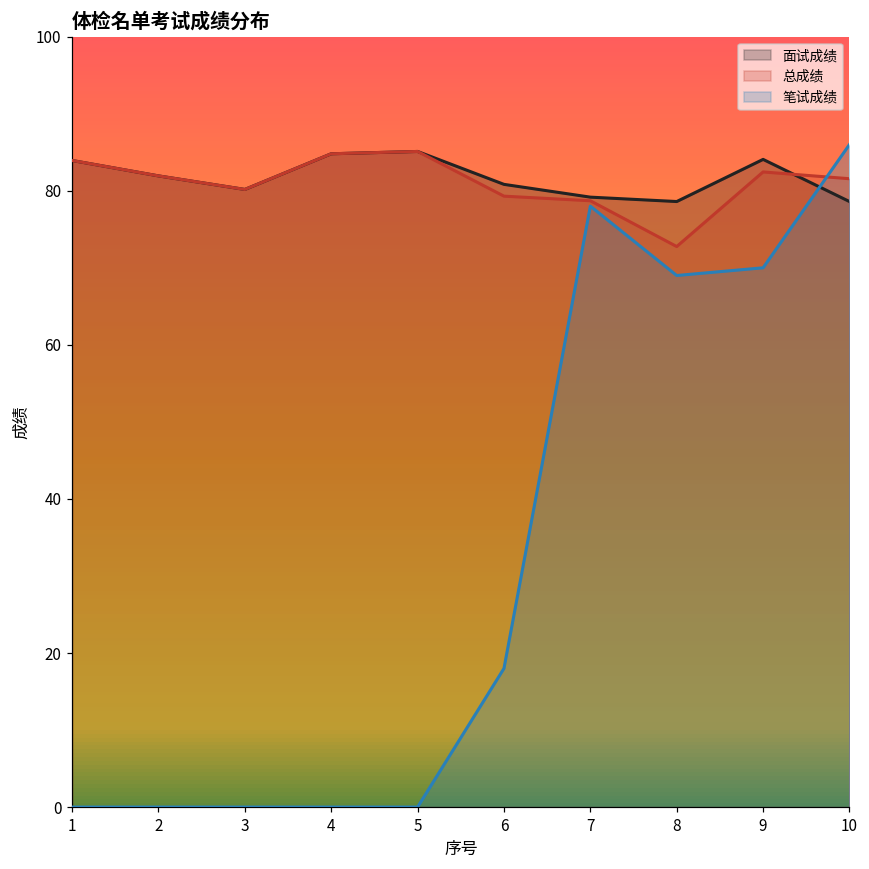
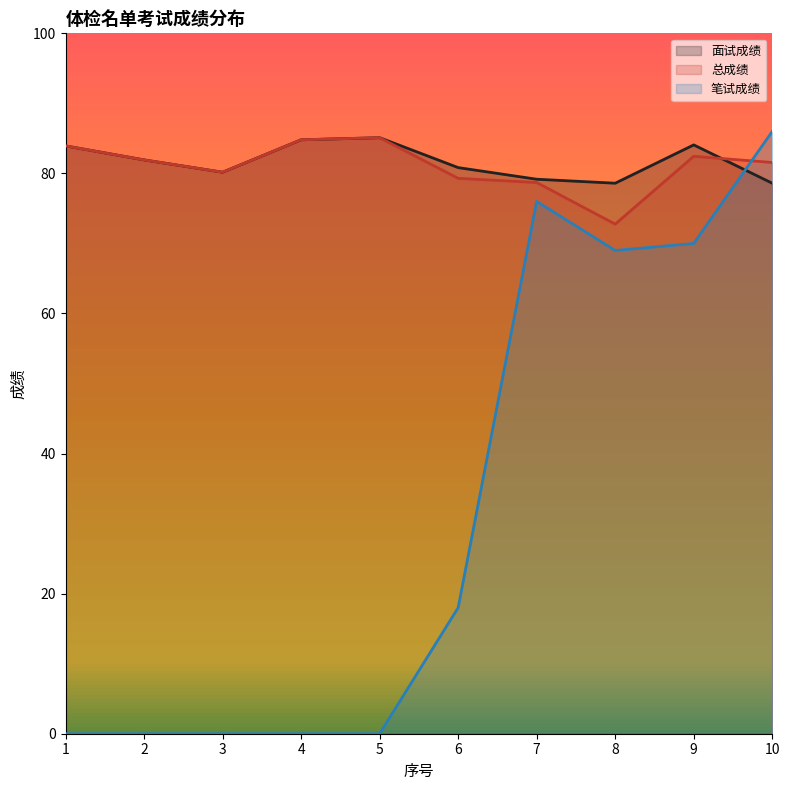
笔试成绩, 7: 78 -> 76
